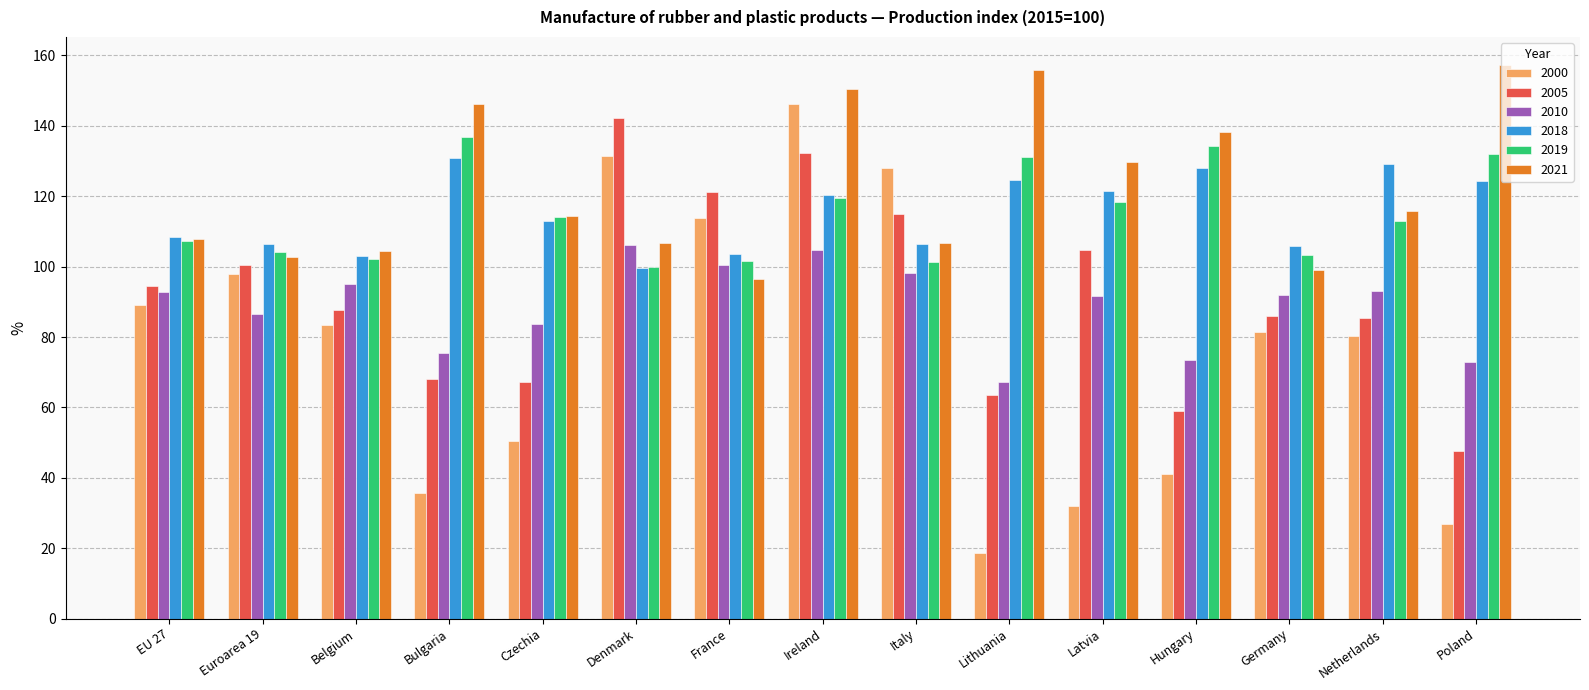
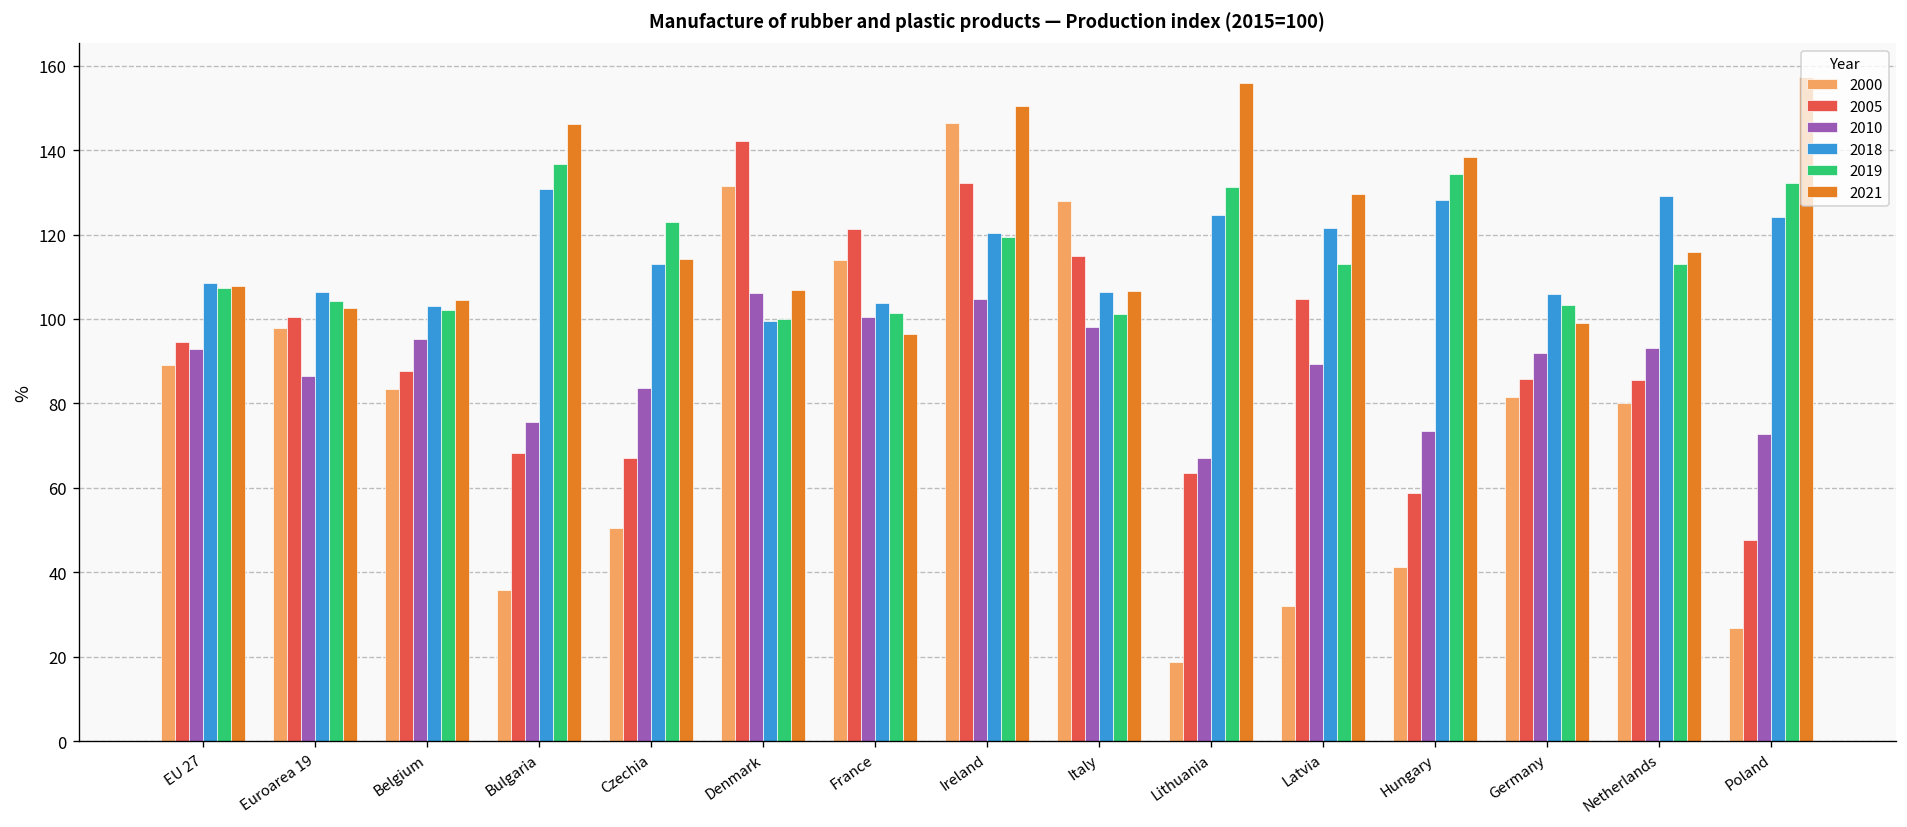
2019, Czechia: 114 -> 123
2010, Latvia: 92 -> 89
2019, Latvia: 118 -> 113
